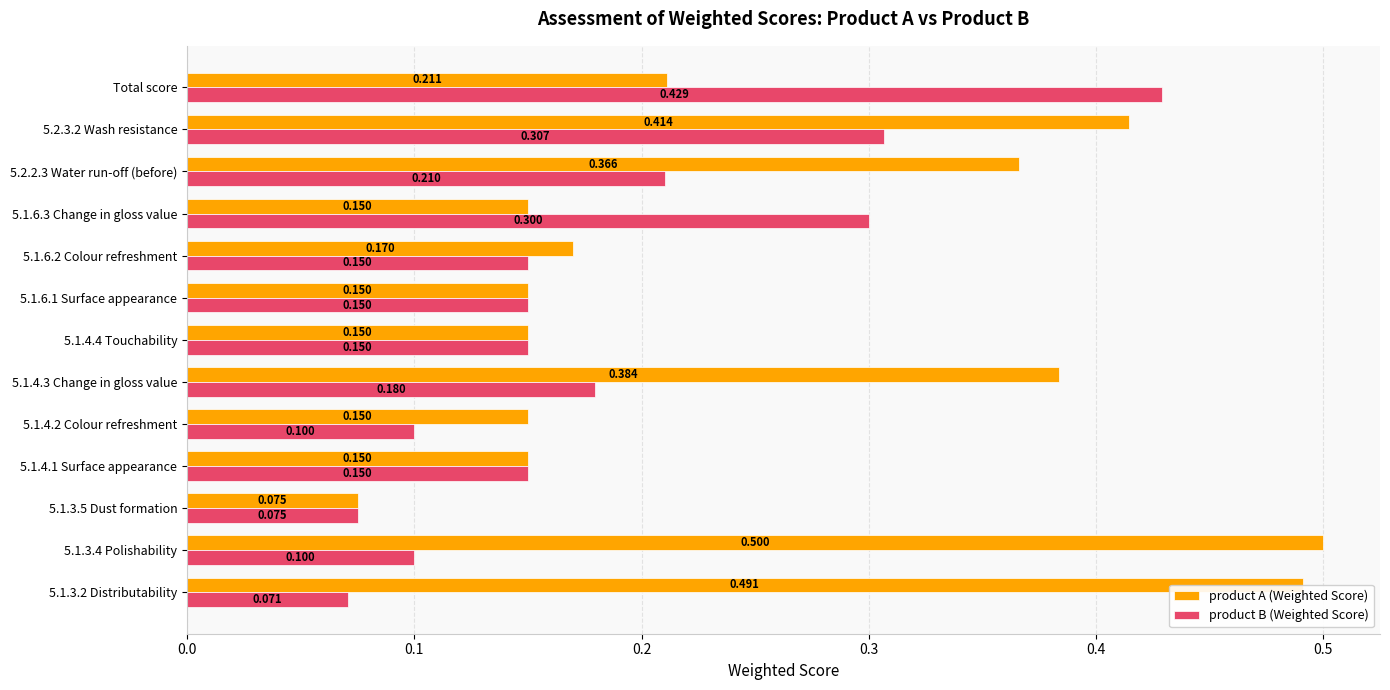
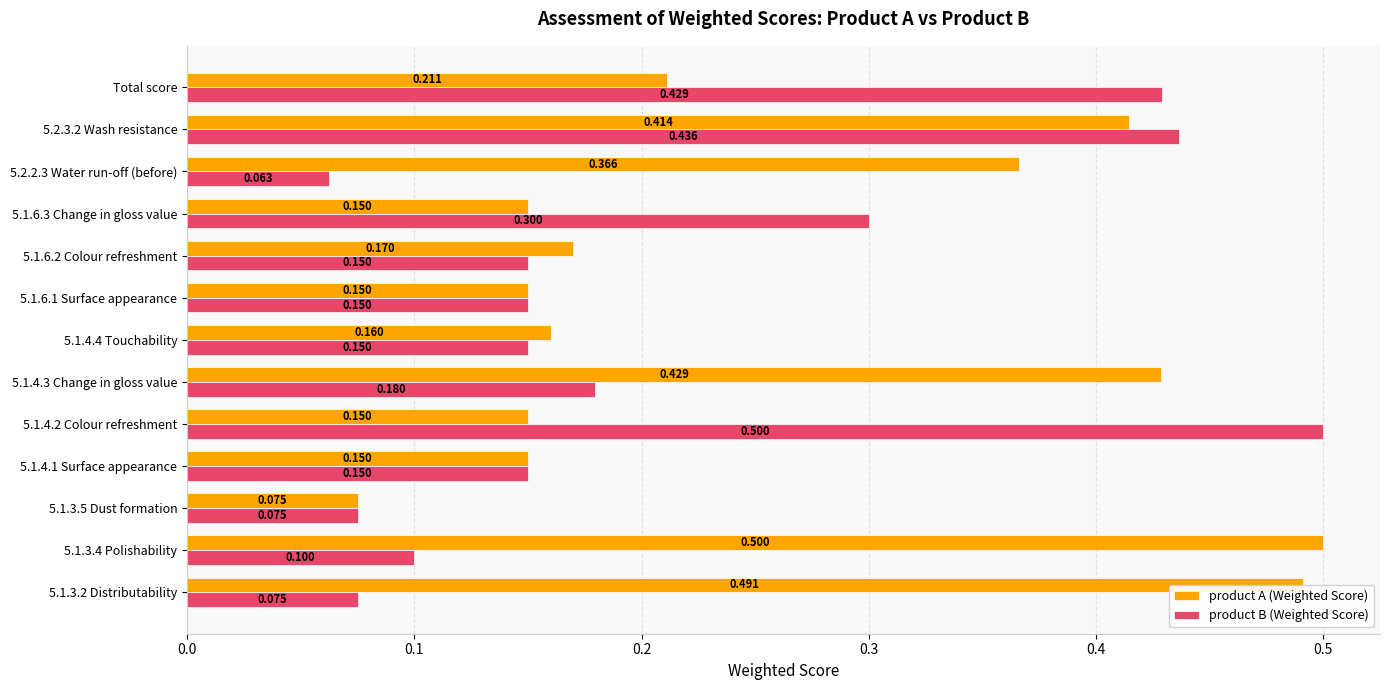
product B (Weighted Score), 5.2.3.2 Wash resistance: 0.307 -> 0.436
product B (Weighted Score), 5.2.2.3 Water run-off (before): 0.210 -> 0.063
product A (Weighted Score), 5.1.4.4 Touchability: 0.150 -> 0.160
product A (Weighted Score), 5.1.4.3 Change in gloss value: 0.384 -> 0.429
product B (Weighted Score), 5.1.4.2 Colour refreshment: 0.100 -> 0.500
product B (Weighted Score), 5.1.3.2 Distributability: 0.071 -> 0.075
